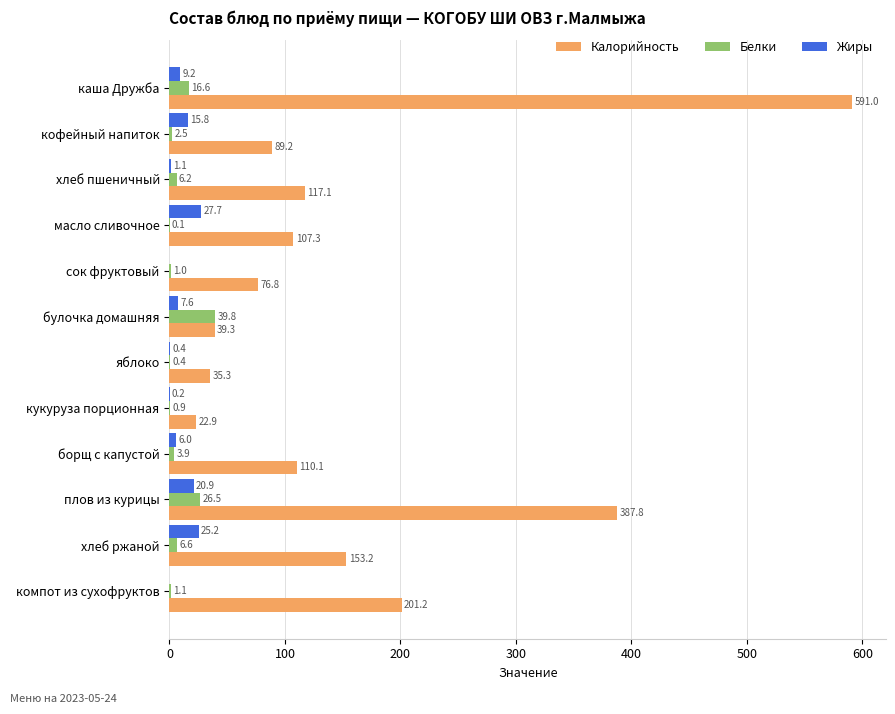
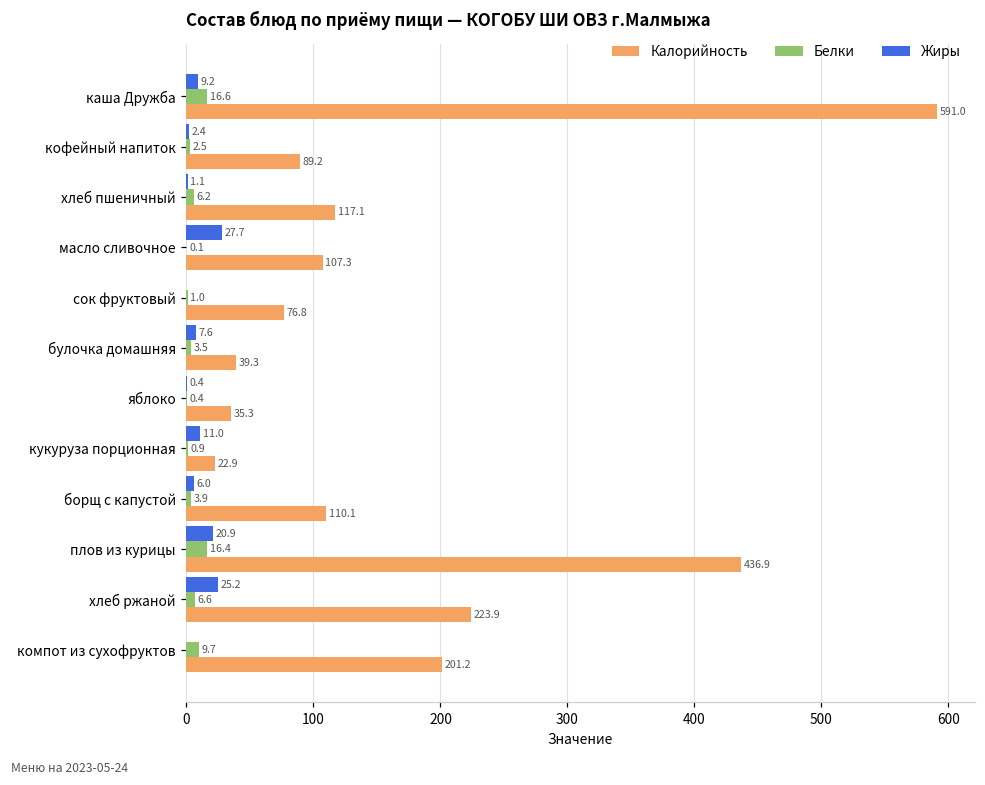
Жиры, кофейный напиток: 15.8 -> 2.4
Белки, булочка домашняя: 39.8 -> 3.5
Жиры, кукуруза порционная: 0.2 -> 11.0
Белки, плов из курицы: 26.5 -> 16.4
Калорийность, плов из курицы: 387.8 -> 436.9
Калорийность, хлеб ржаной: 153.2 -> 223.9
Белки, компот из сухофруктов: 1.1 -> 9.7
